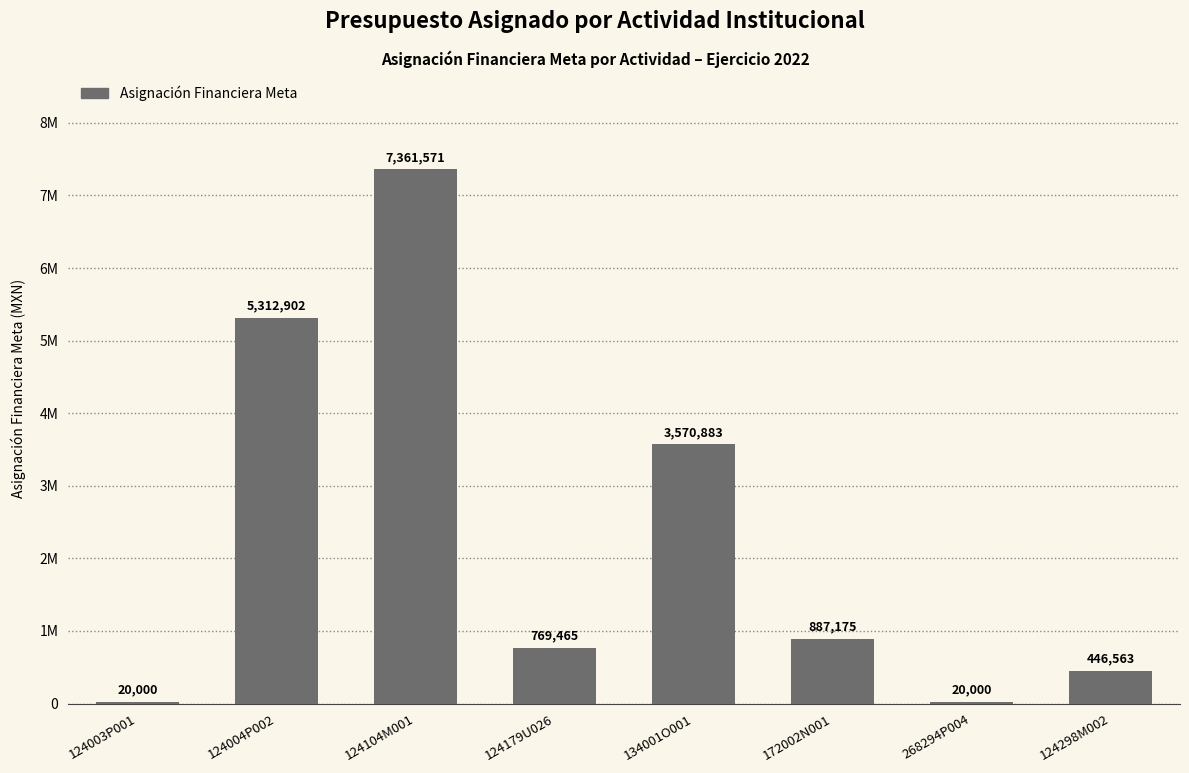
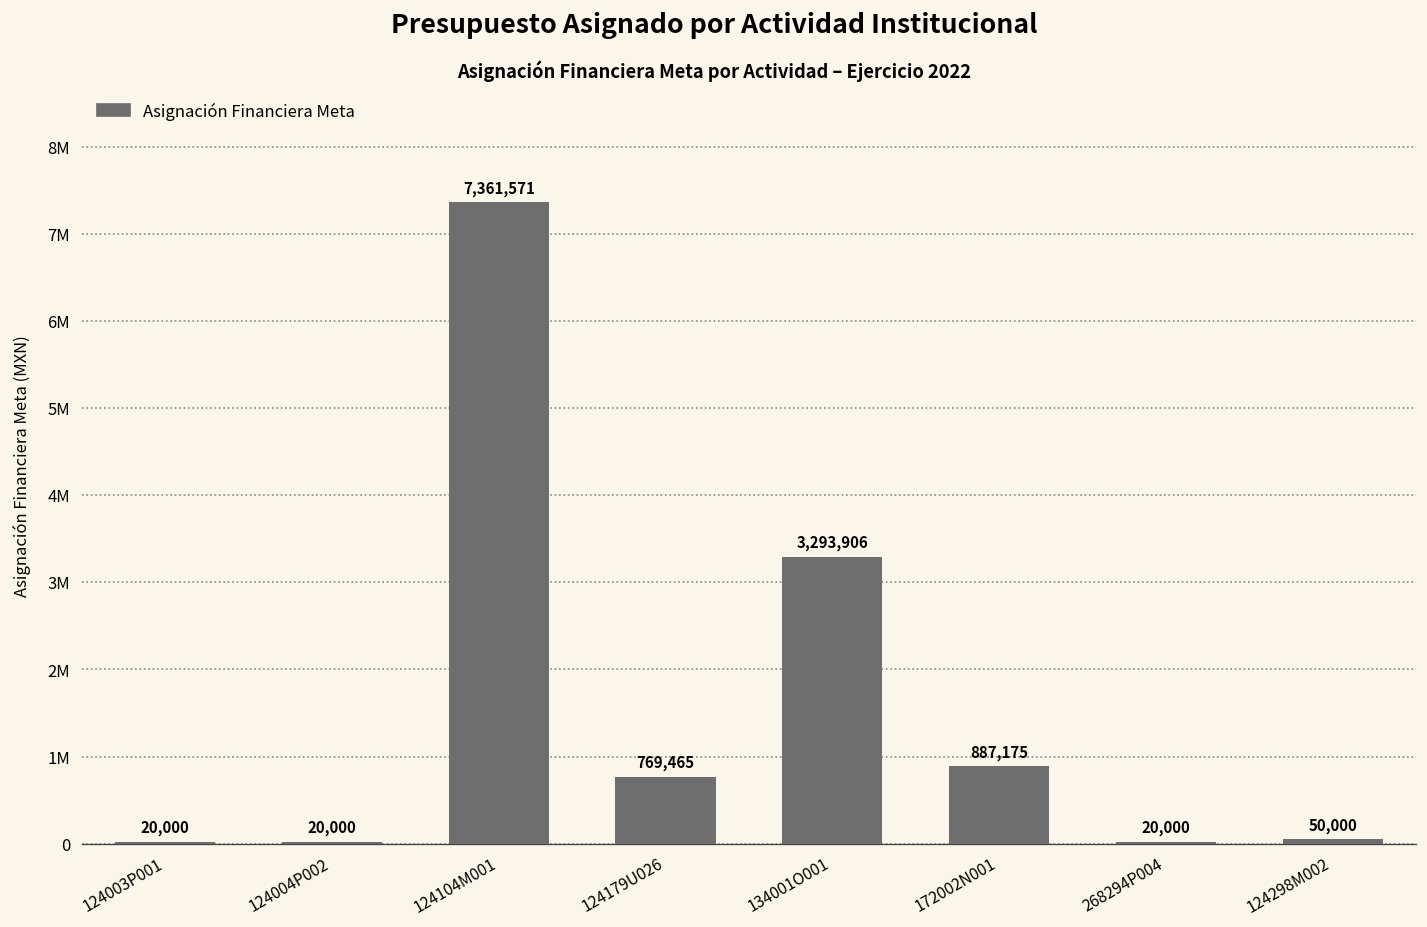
124004P002: 5,312,902 -> 20,000
134001O001: 3,570,883 -> 3,293,906
124298M002: 446,563 -> 50,000
